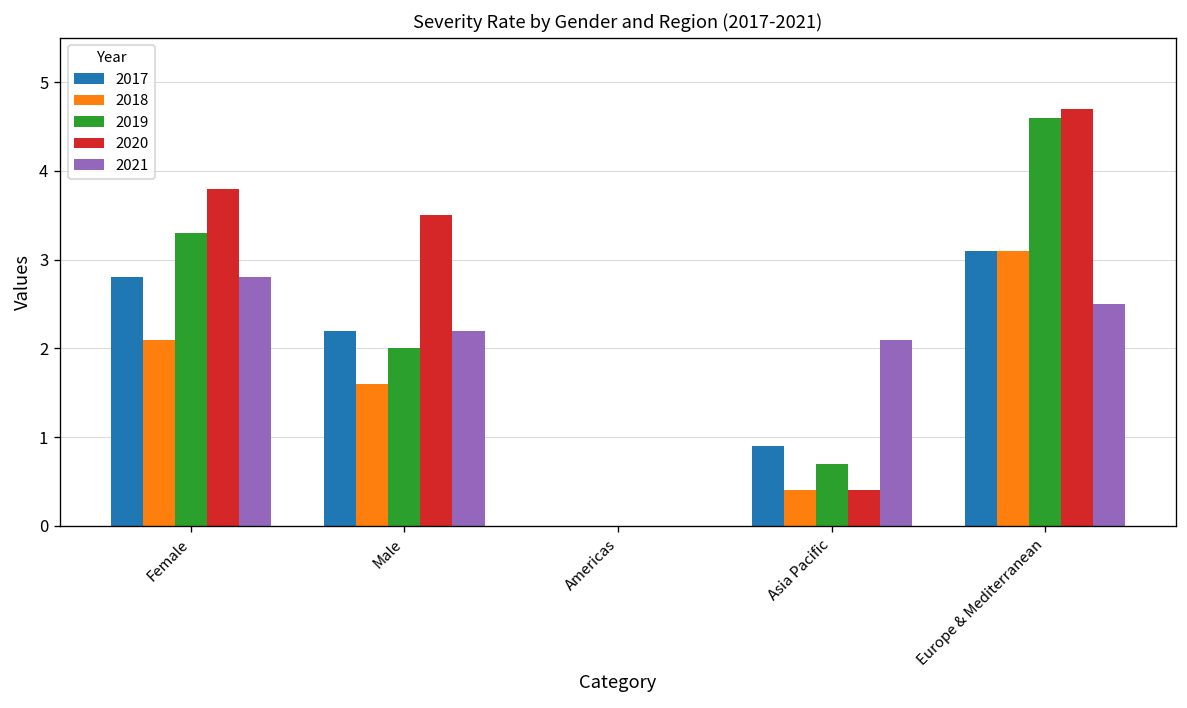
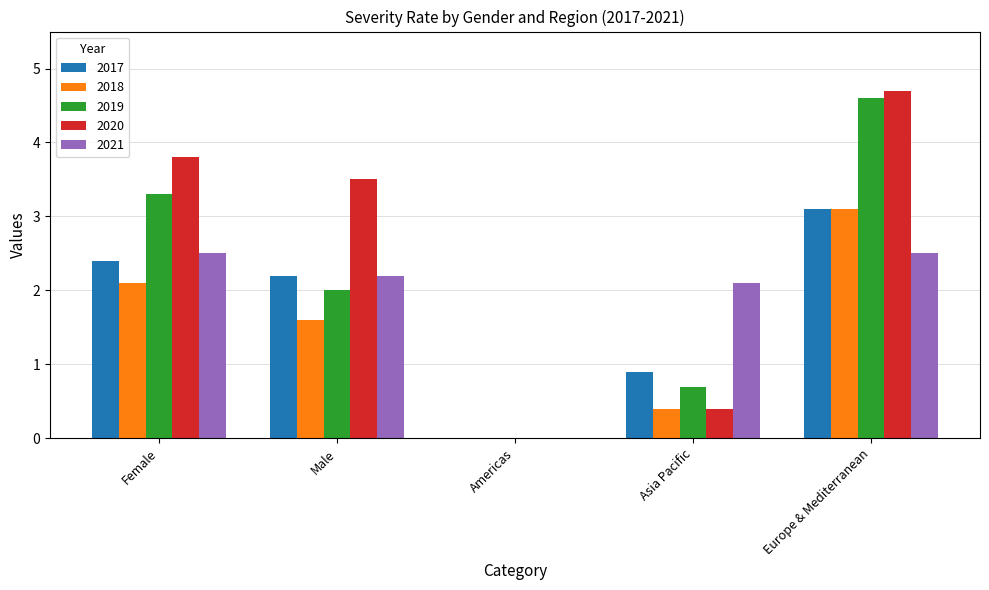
2017, Female: 2.8 -> 2.4
2021, Female: 2.8 -> 2.5
